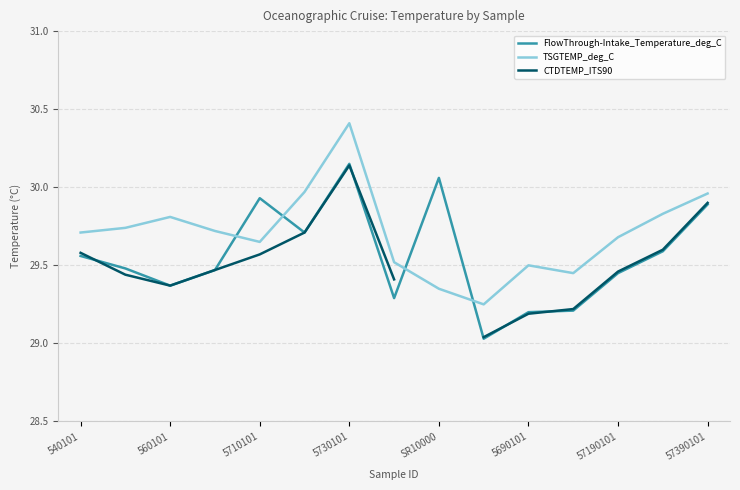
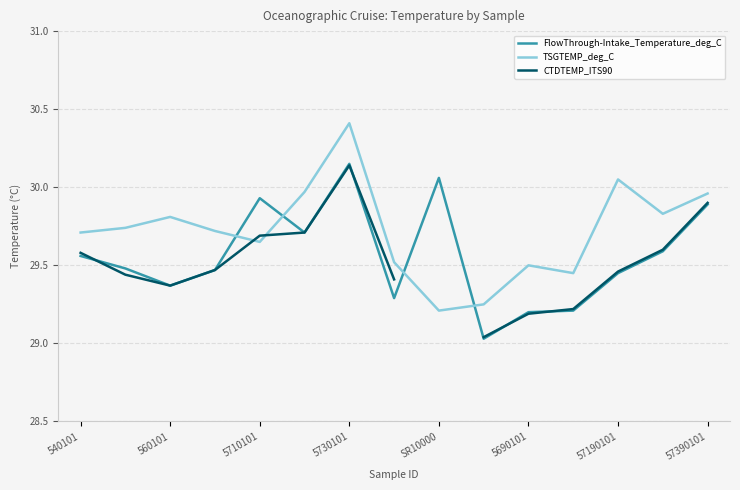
CTDTEMP_ITS90, 5710101: 29.57 -> 29.69
TSGTEMP_deg_C, SR10000: 29.35 -> 29.21
TSGTEMP_deg_C, 57190101: 29.68 -> 30.05
